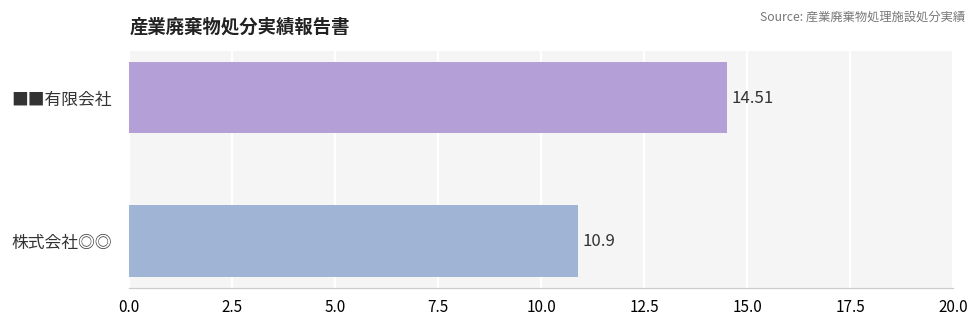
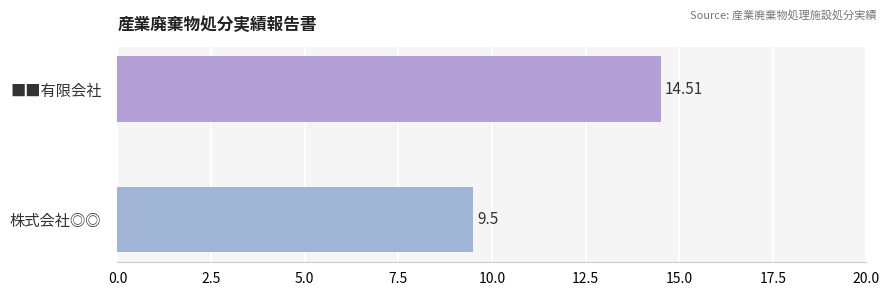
株式会社◎◎: 10.9 -> 9.5
